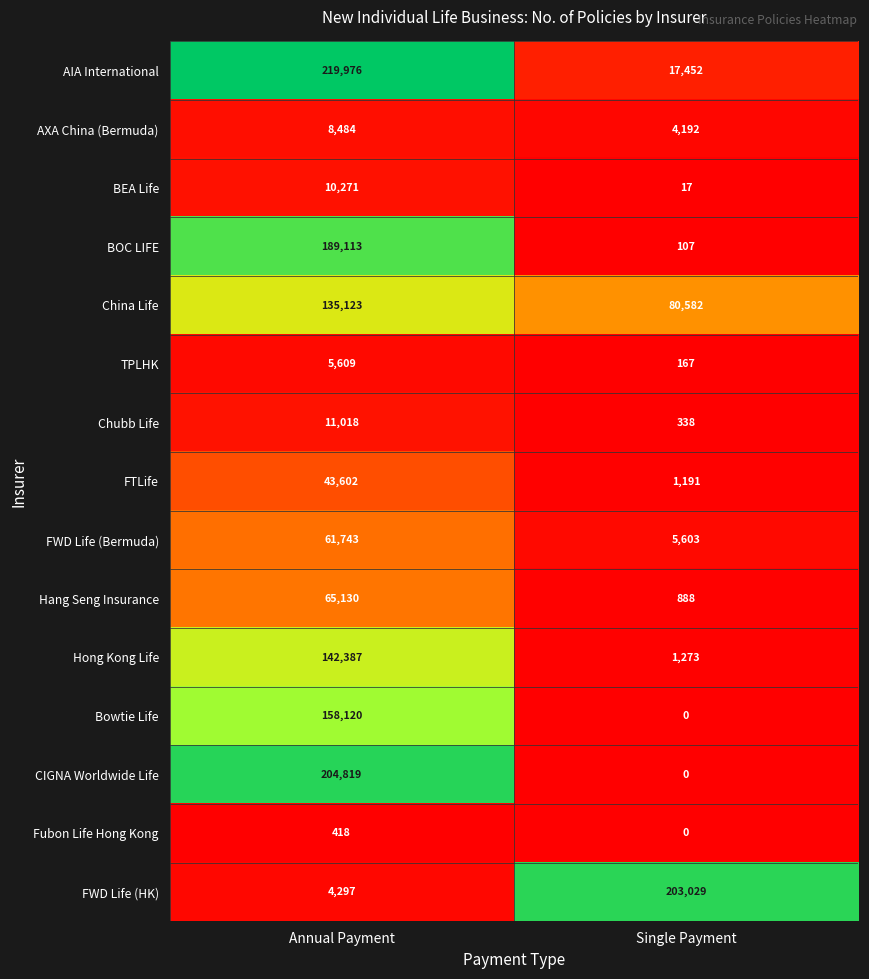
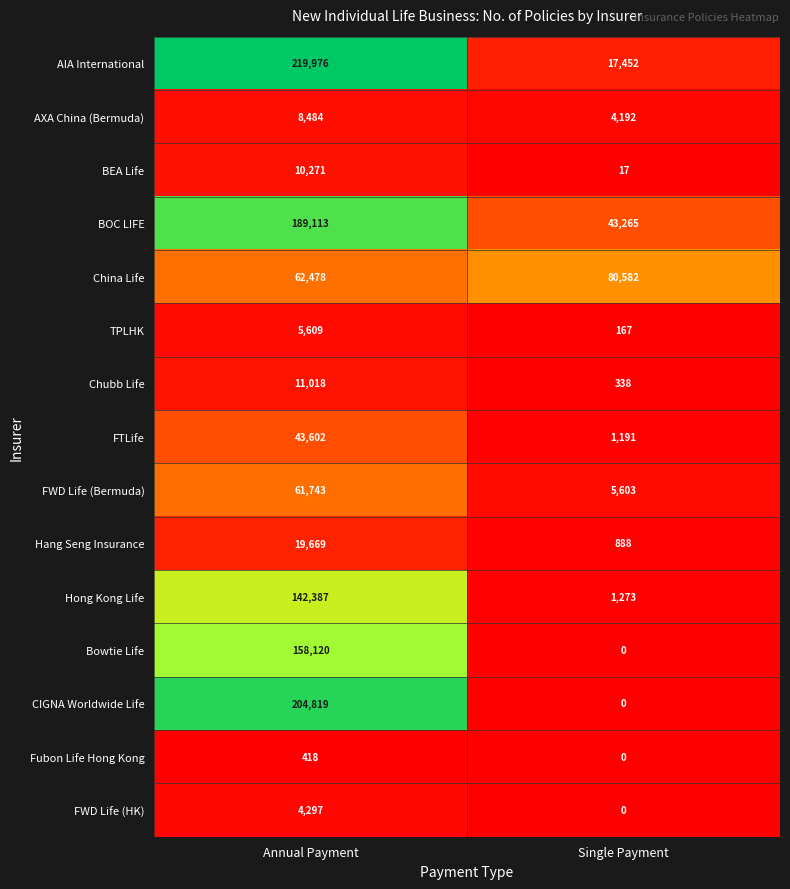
BOC LIFE, Single Payment: 107 -> 43,265
China Life, Annual Payment: 135,123 -> 62,478
Hang Seng Insurance, Annual Payment: 65,130 -> 19,669
FWD Life (HK), Single Payment: 203,029 -> 0
